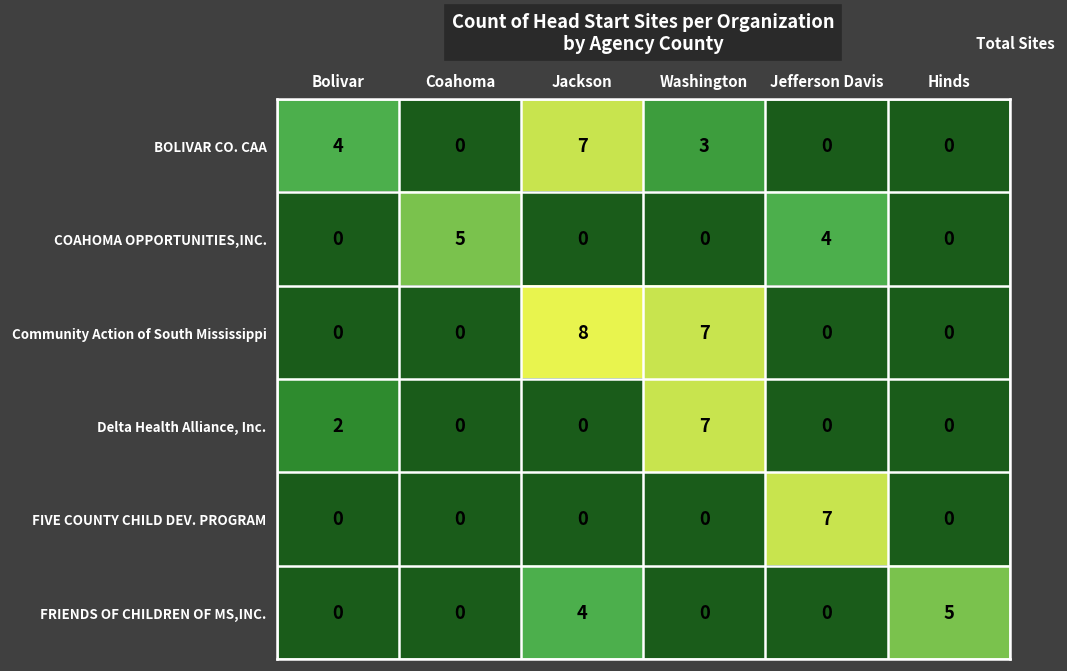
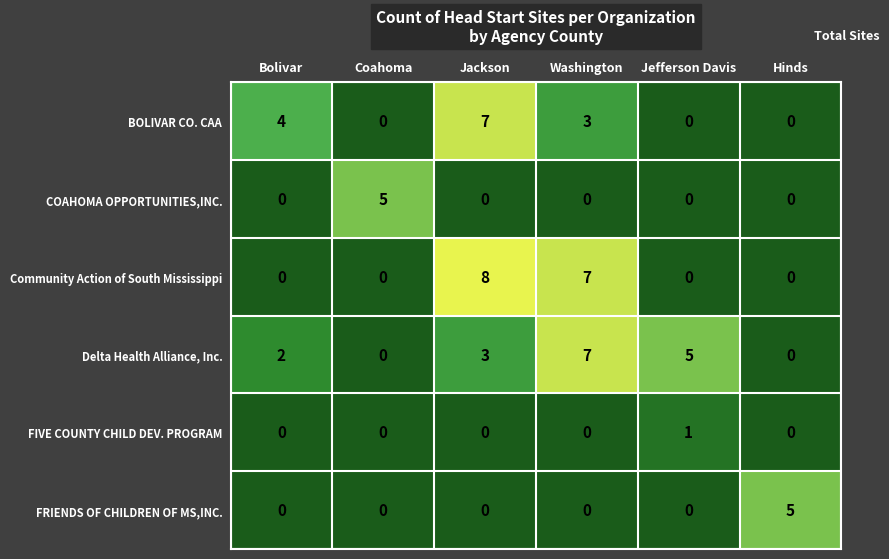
COAHOMA OPPORTUNITIES,INC., Jefferson Davis: 4 -> 0
Delta Health Alliance, Inc., Jackson: 0 -> 3
Delta Health Alliance, Inc., Jefferson Davis: 0 -> 5
FIVE COUNTY CHILD DEV. PROGRAM, Jefferson Davis: 7 -> 1
FRIENDS OF CHILDREN OF MS,INC., Jackson: 4 -> 0
